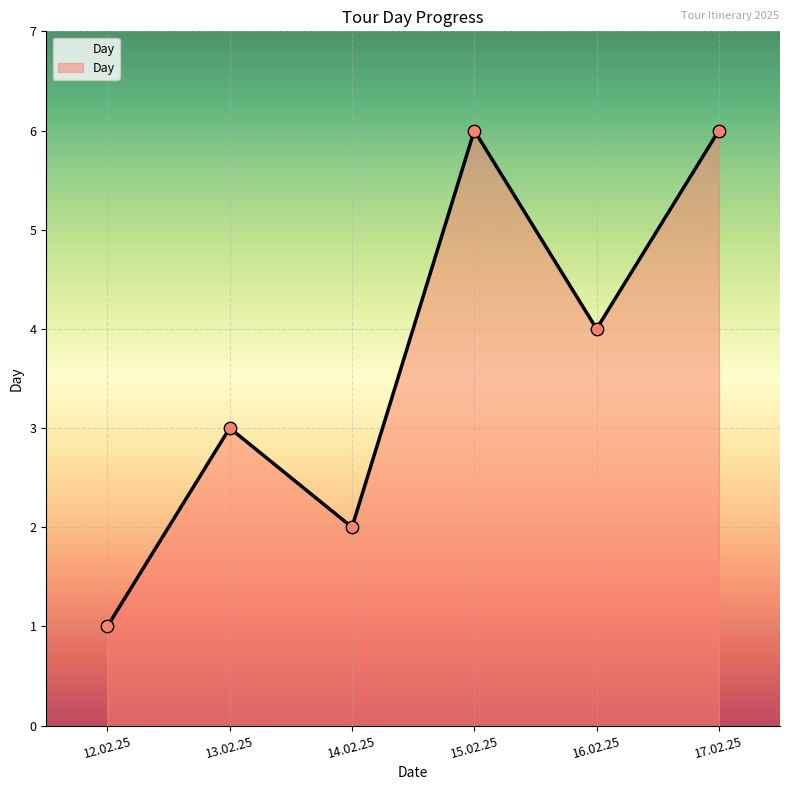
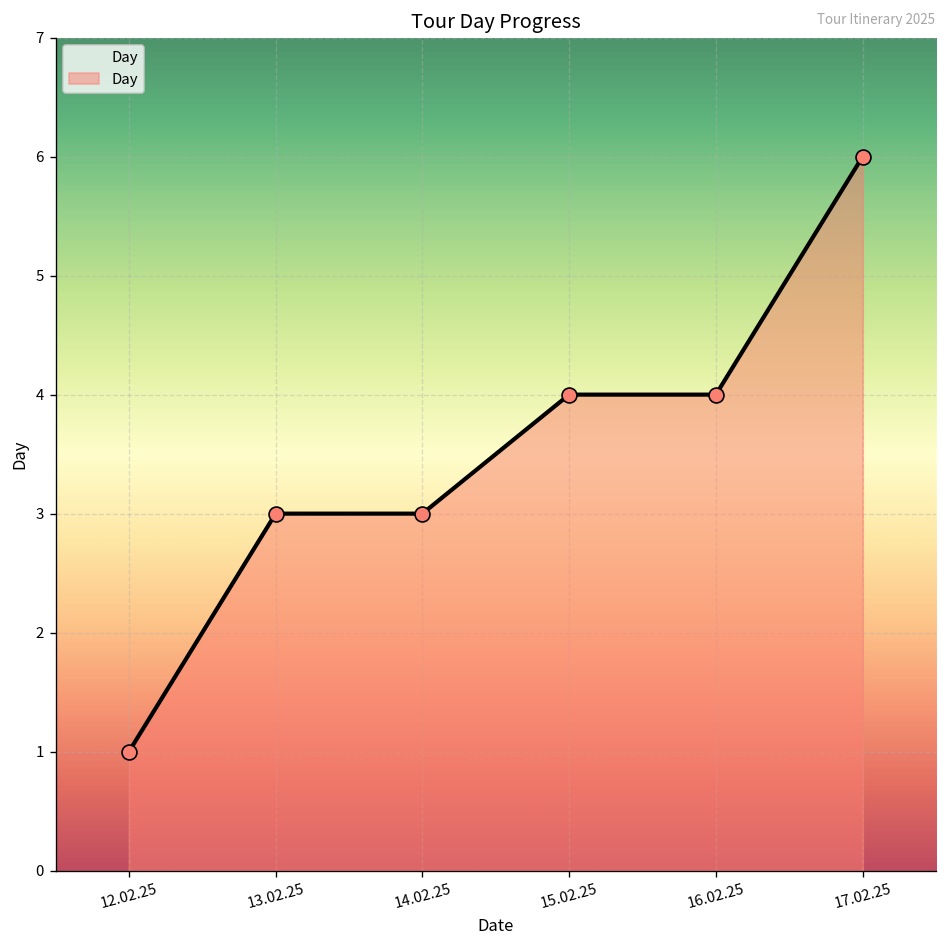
14.02.25: 2 -> 3
15.02.25: 6 -> 4
